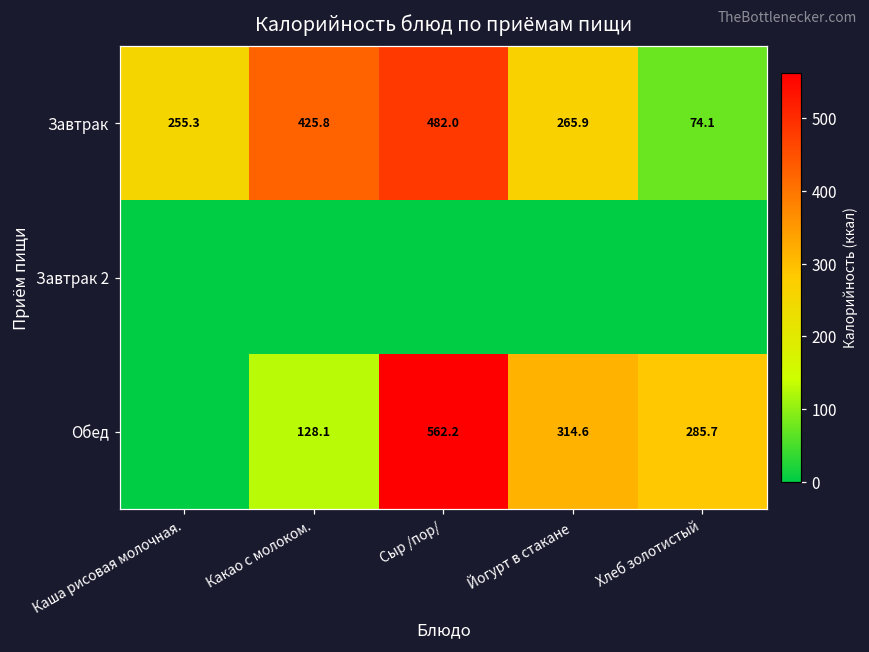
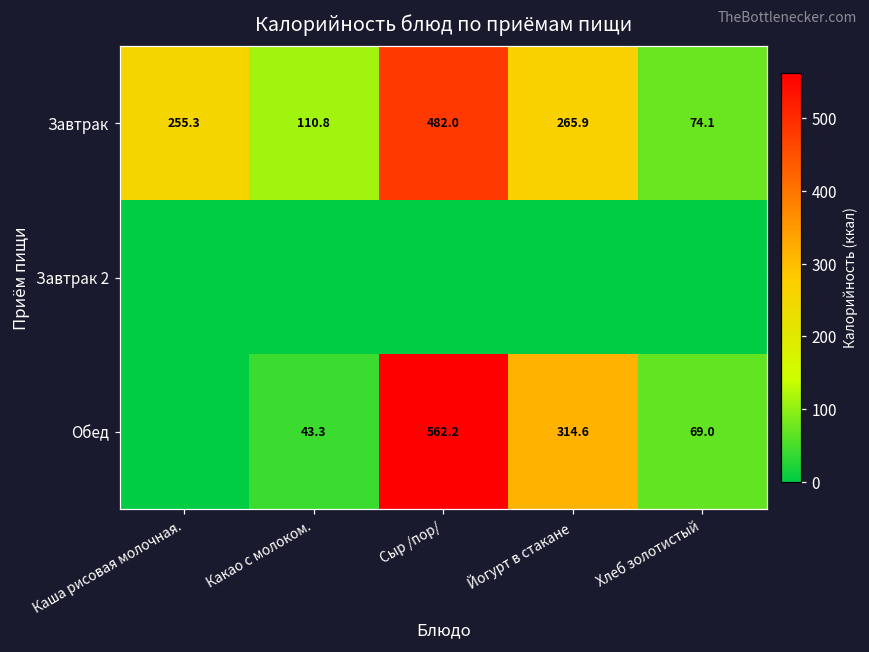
Завтрак, Какао с молоком.: 425.8 -> 110.8
Обед, Какао с молоком.: 128.1 -> 43.3
Обед, Хлеб золотистый: 285.7 -> 69.0
